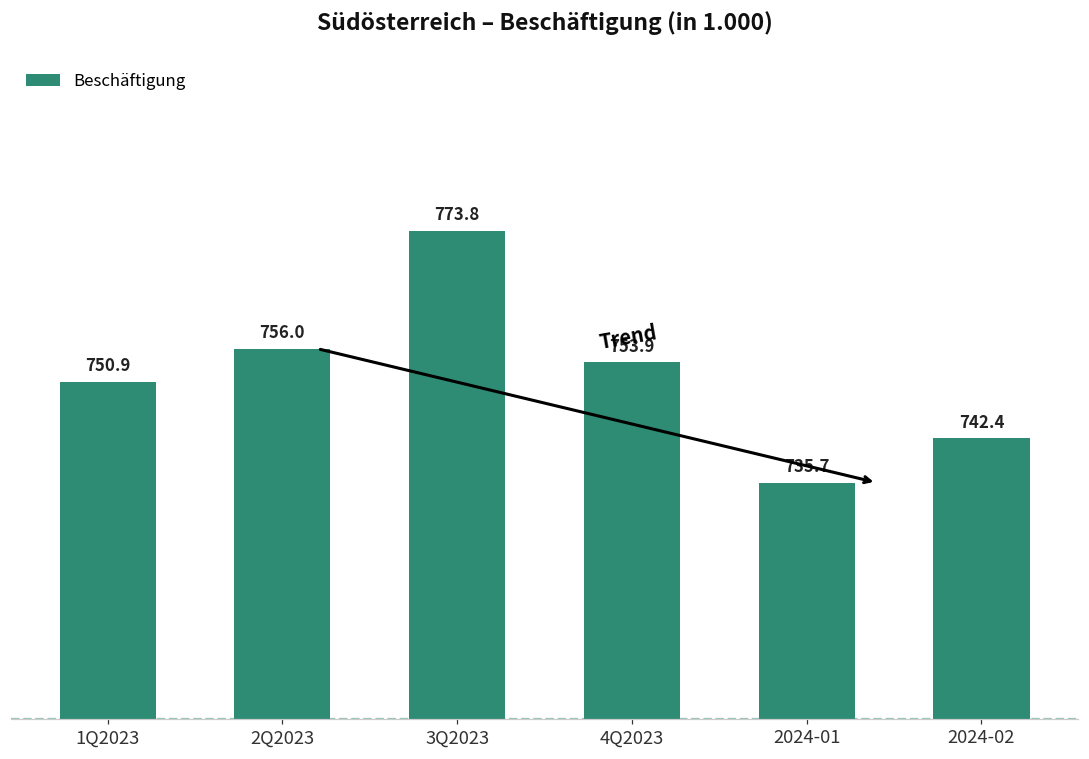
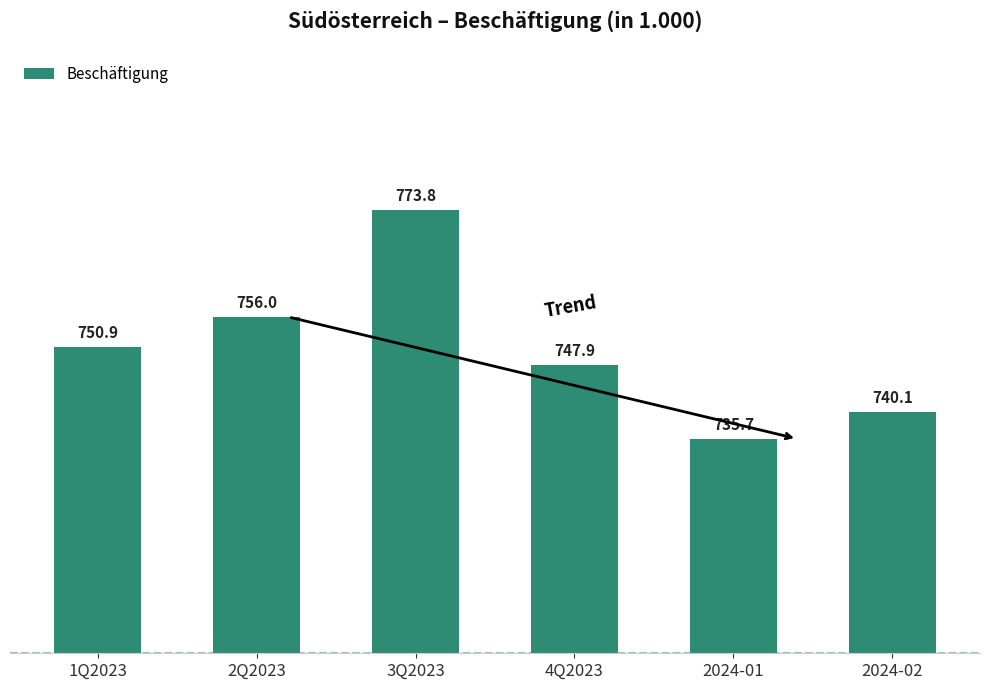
4Q2023: 753.9 -> 747.9
2024-02: 742.4 -> 740.1
